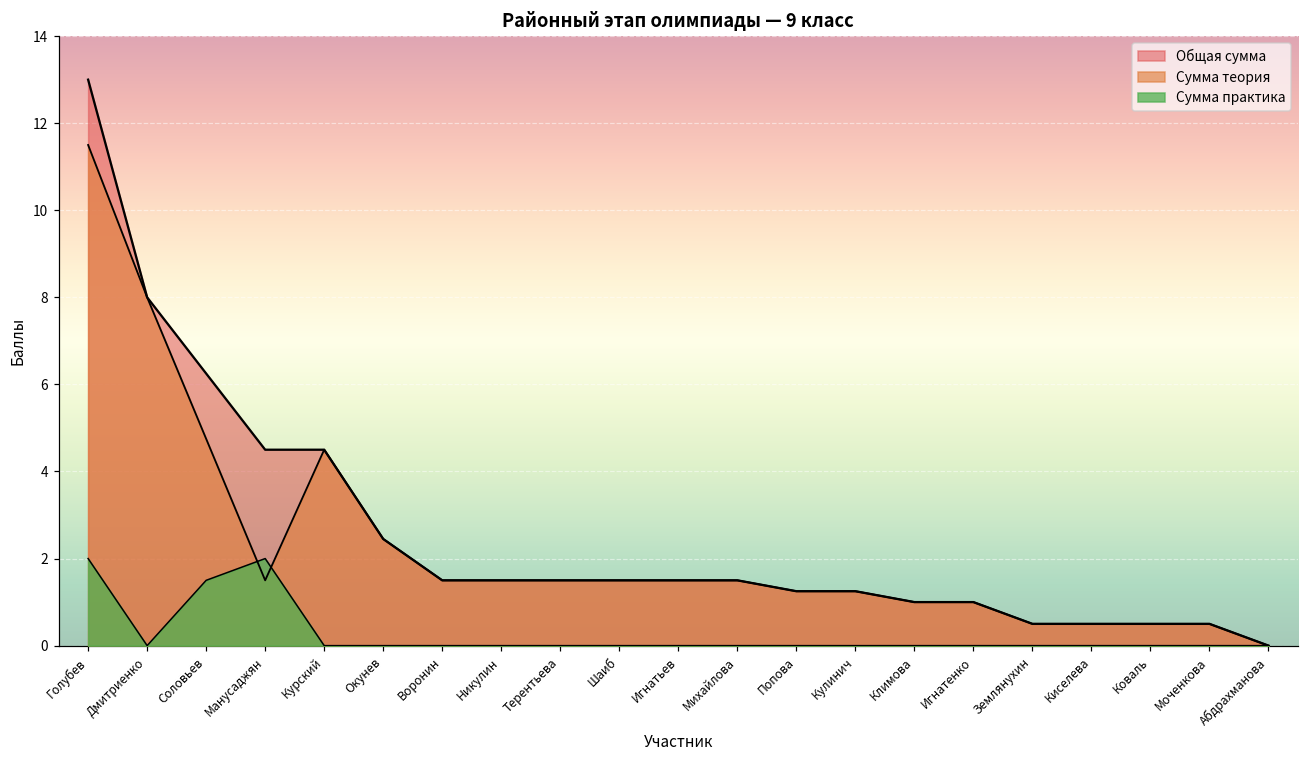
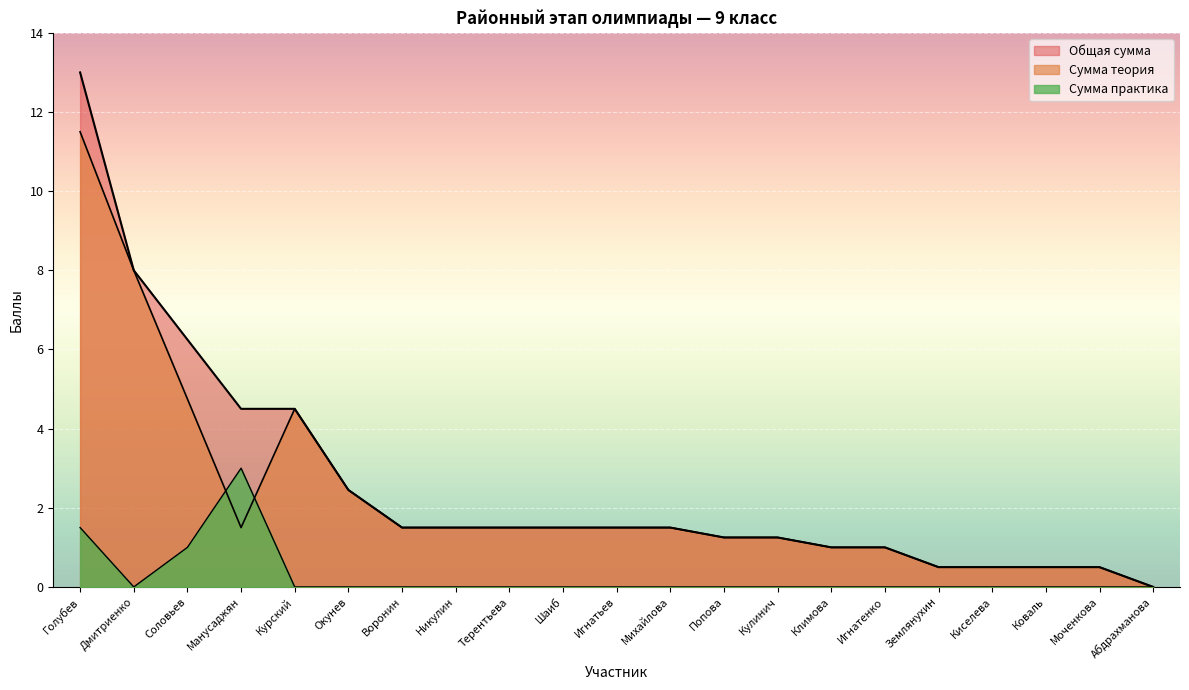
Сумма практика, Голубев: 2.0 -> 1.5
Сумма практика, Соловьев: 1.5 -> 1.0
Сумма практика, Манусаджян: 2 -> 3
